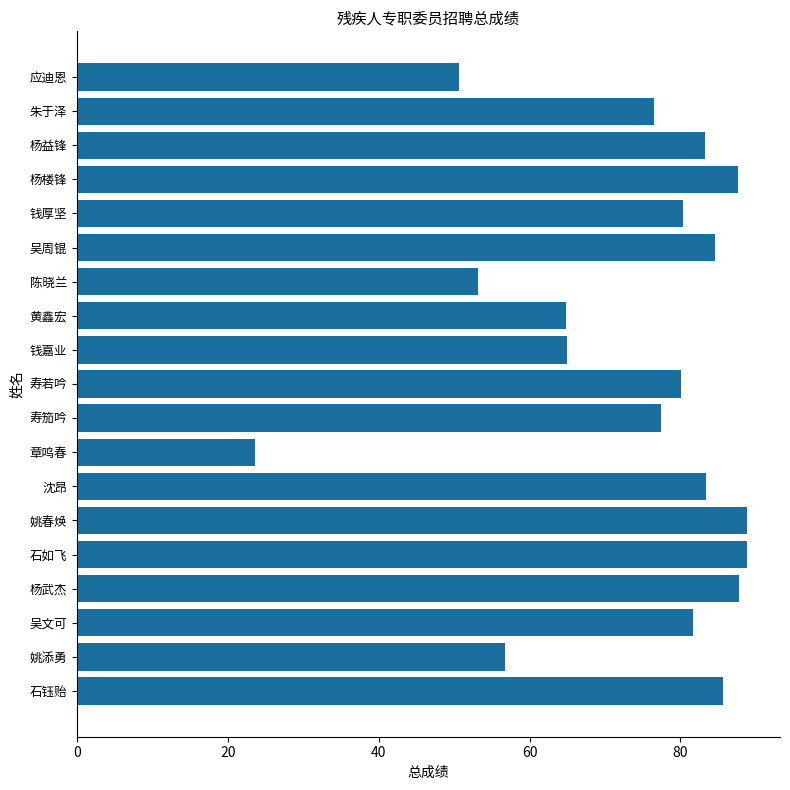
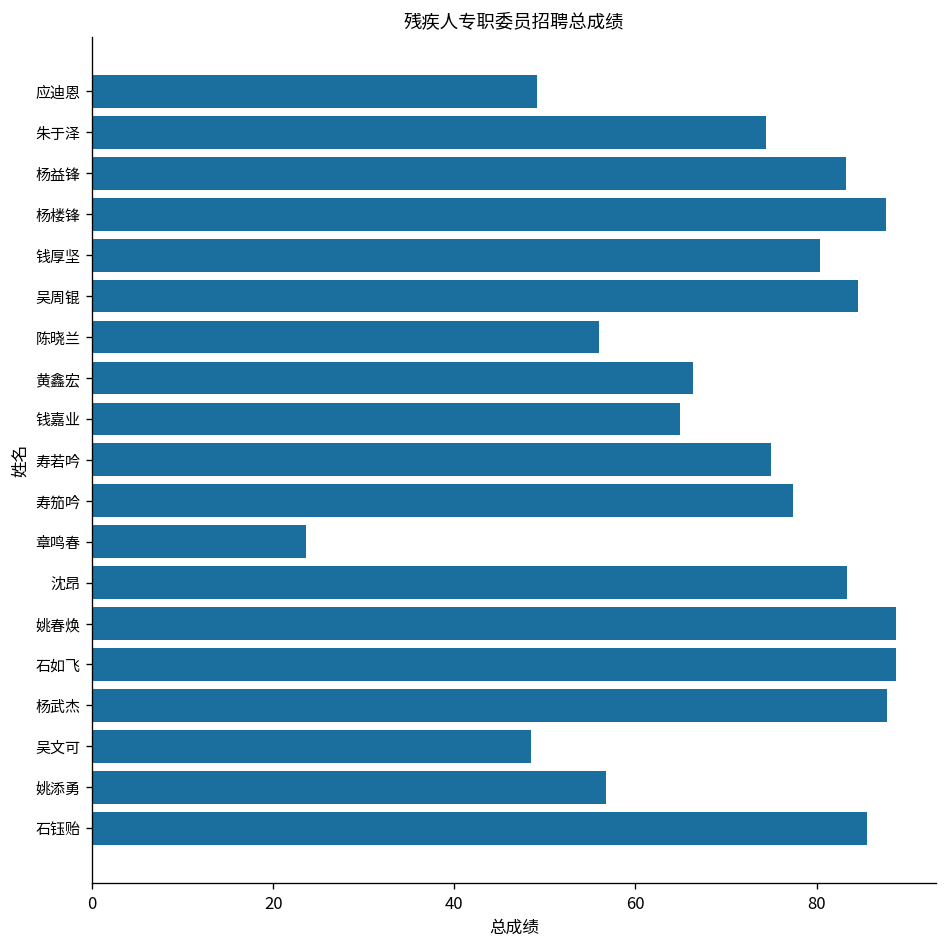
应迪恩: 51 -> 49
朱于泽: 77 -> 74
陈晓兰: 53 -> 56
黄鑫宏: 65 -> 66
寿若吟: 80 -> 75
吴文可: 82 -> 49
